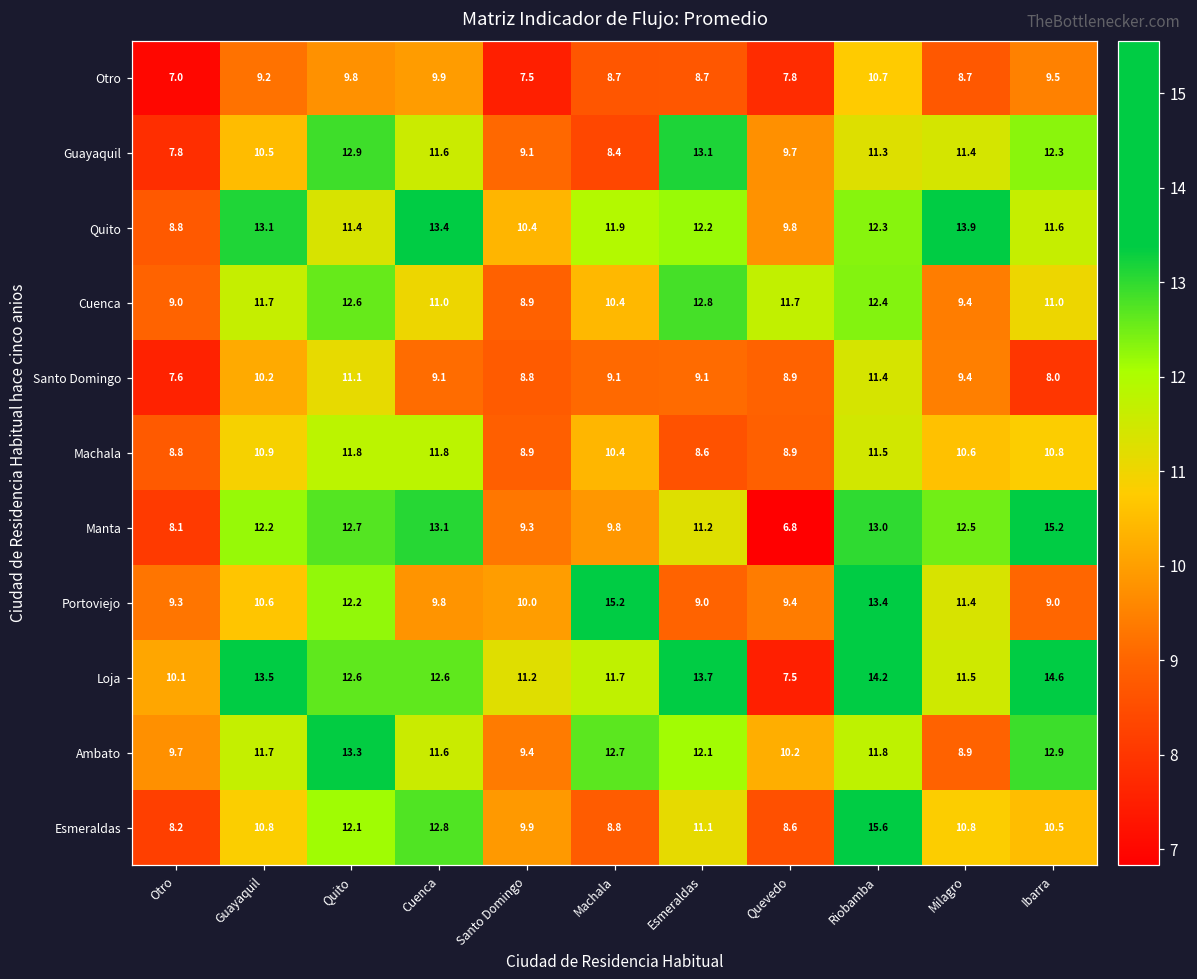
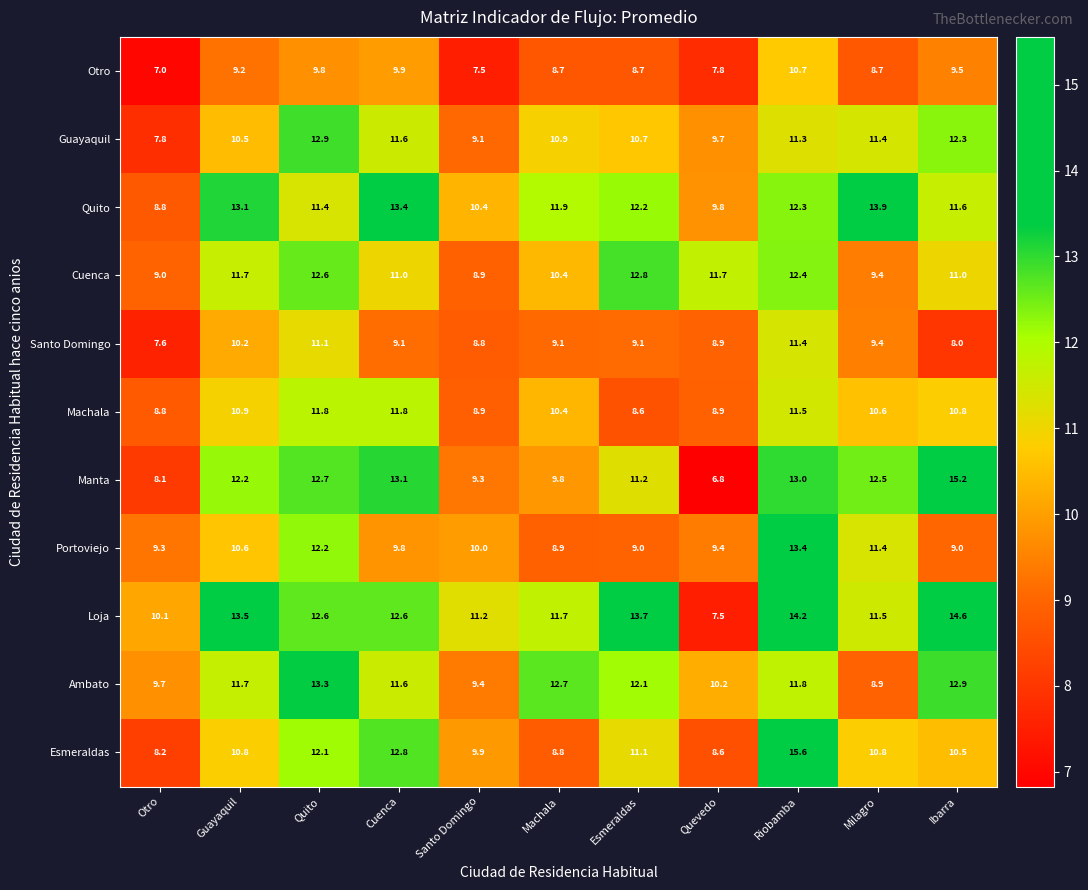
Guayaquil, Machala: 8.4 -> 10.9
Guayaquil, Esmeraldas: 13.1 -> 10.7
Portoviejo, Machala: 15.2 -> 8.9
